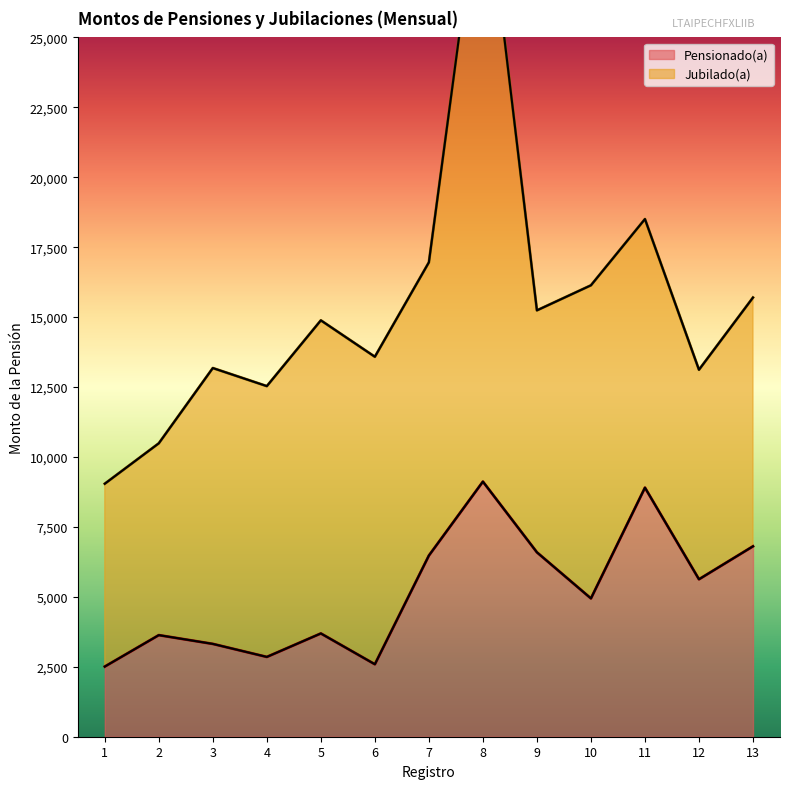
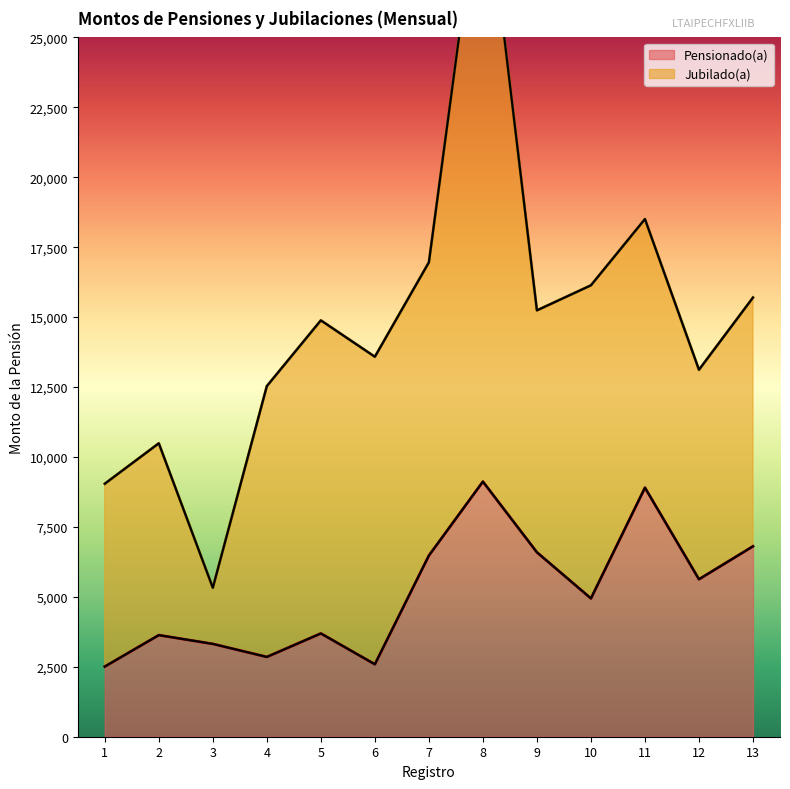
Jubilado(a), 3: 9,900 -> 2,000
